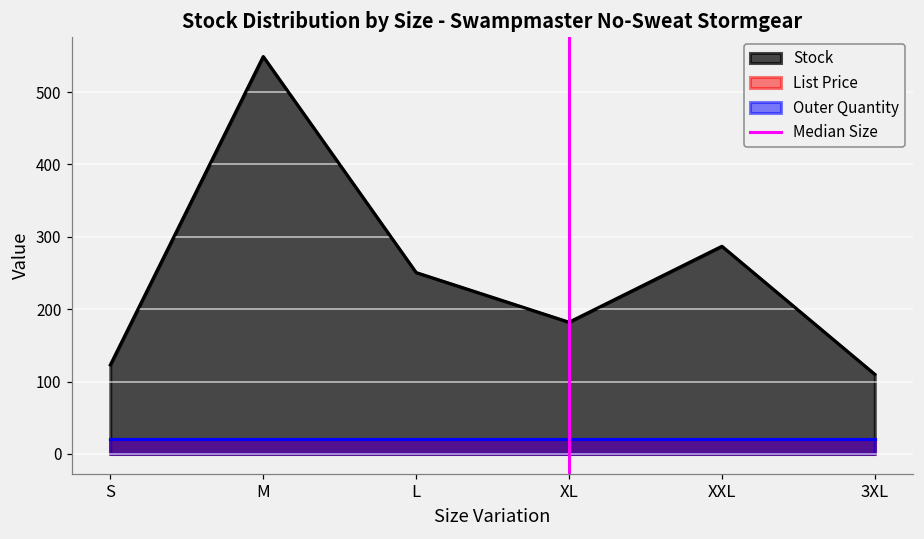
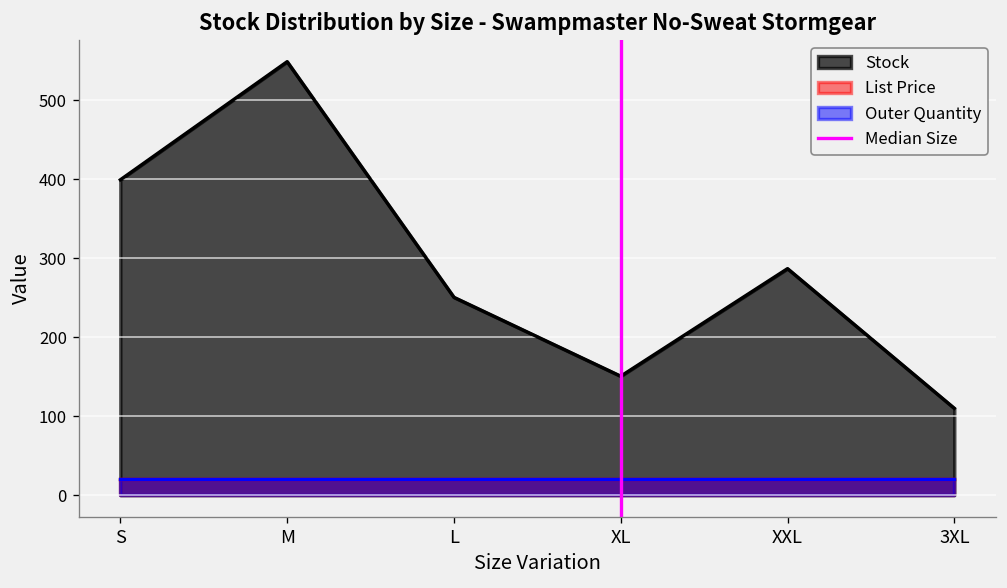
Stock, S: 120 -> 400
Stock, XL: 180 -> 150
